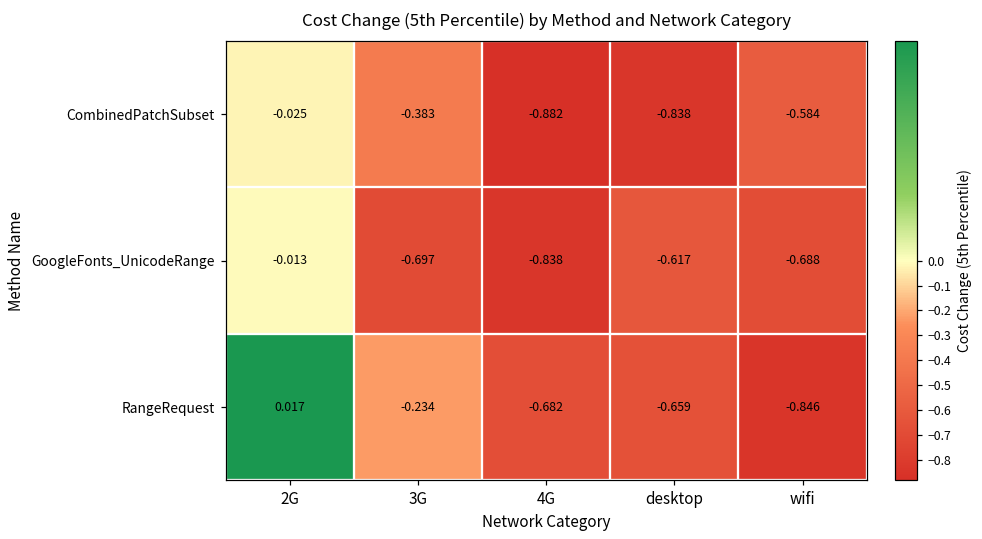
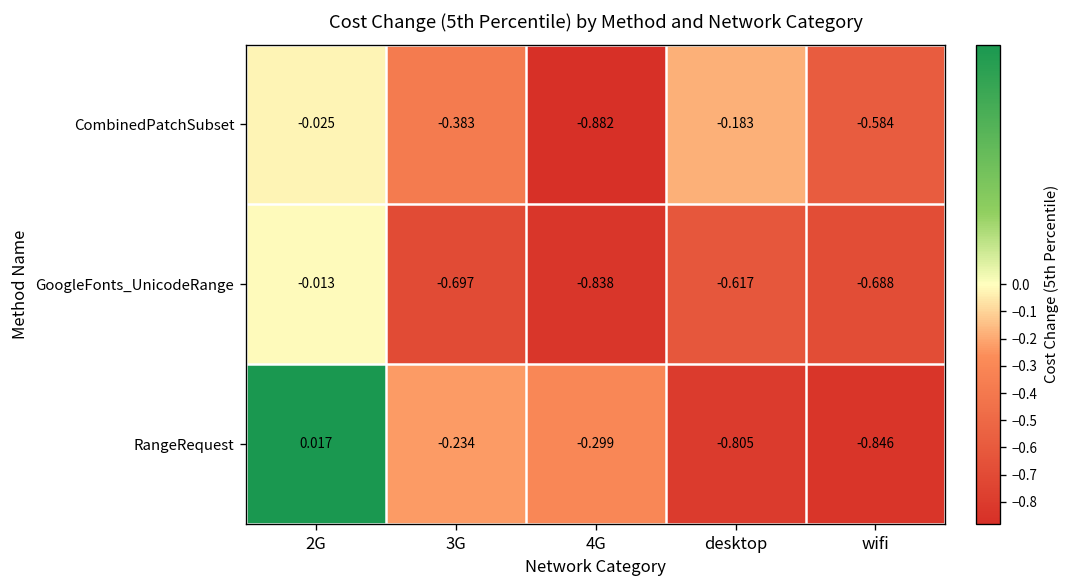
CombinedPatchSubset, desktop: -0.838 -> -0.183
RangeRequest, 4G: -0.682 -> -0.299
RangeRequest, desktop: -0.659 -> -0.805
